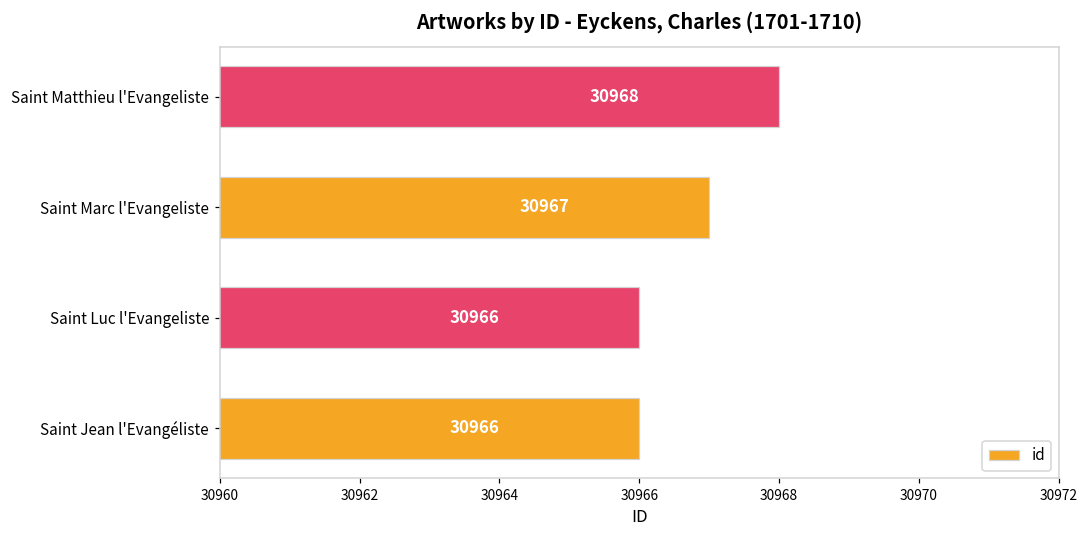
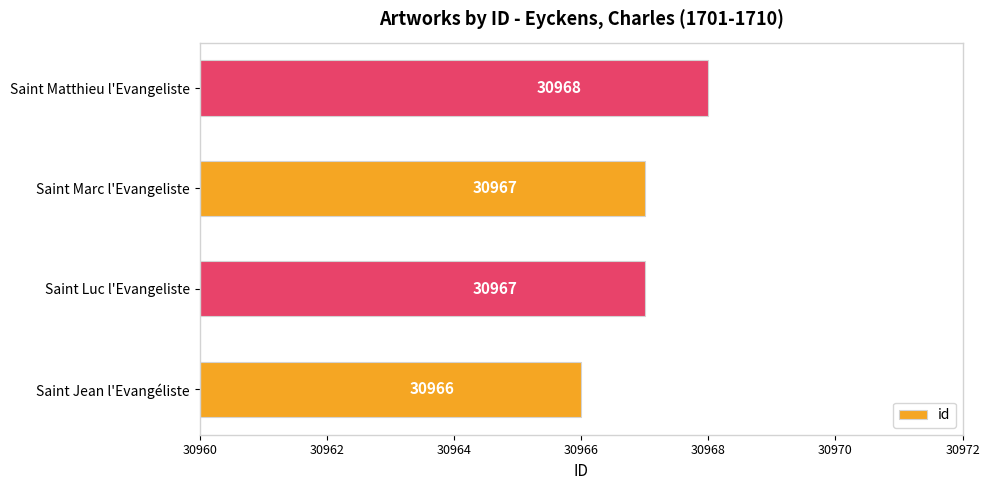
Saint Luc l'Evangeliste: 30966 -> 30967
